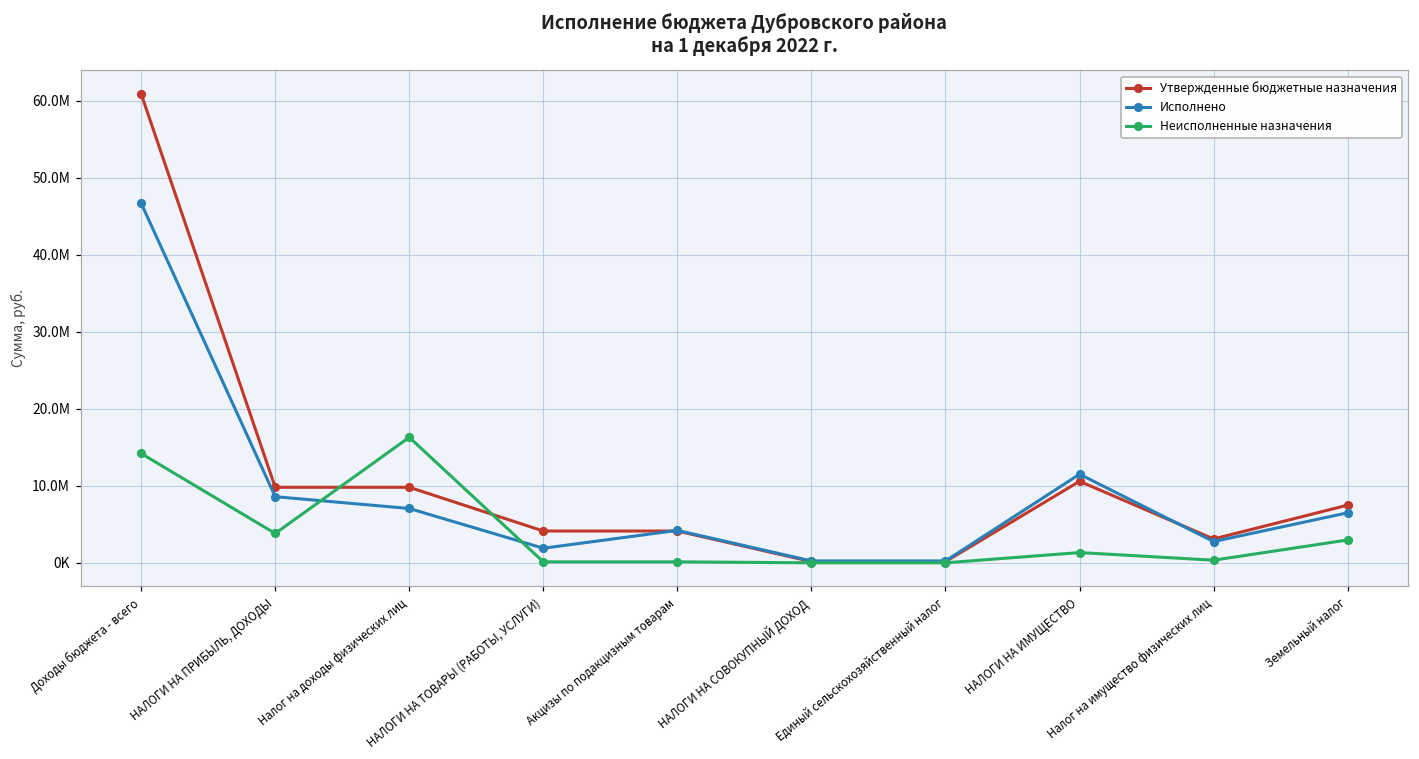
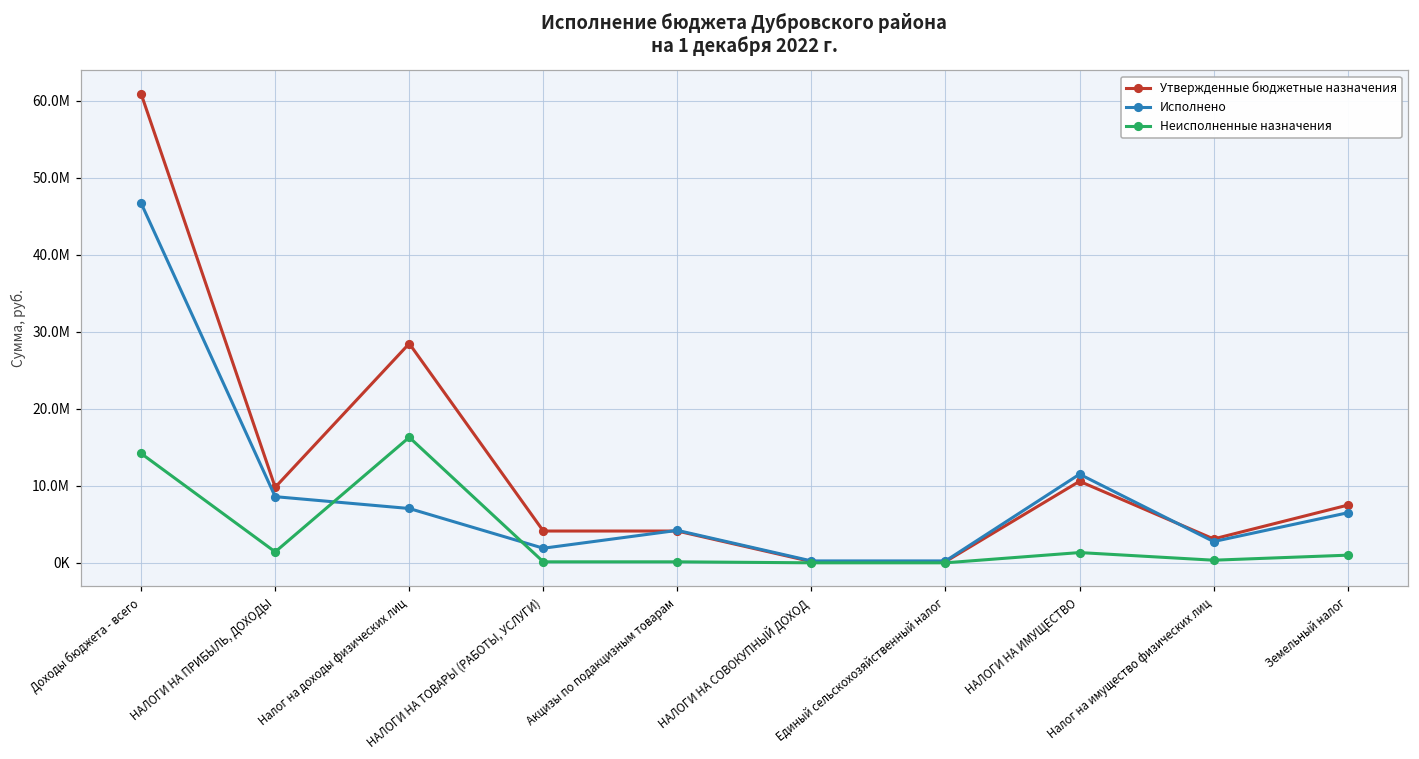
Неисполненные назначения, НАЛОГИ НА ПРИБЫЛЬ, ДОХОДЫ: 4000000 -> 1000000
Утвержденные бюджетные назначения, Налог на доходы физических лиц: 10000000 -> 28000000
Неисполненные назначения, Земельный налог: 3000000 -> 1000000
